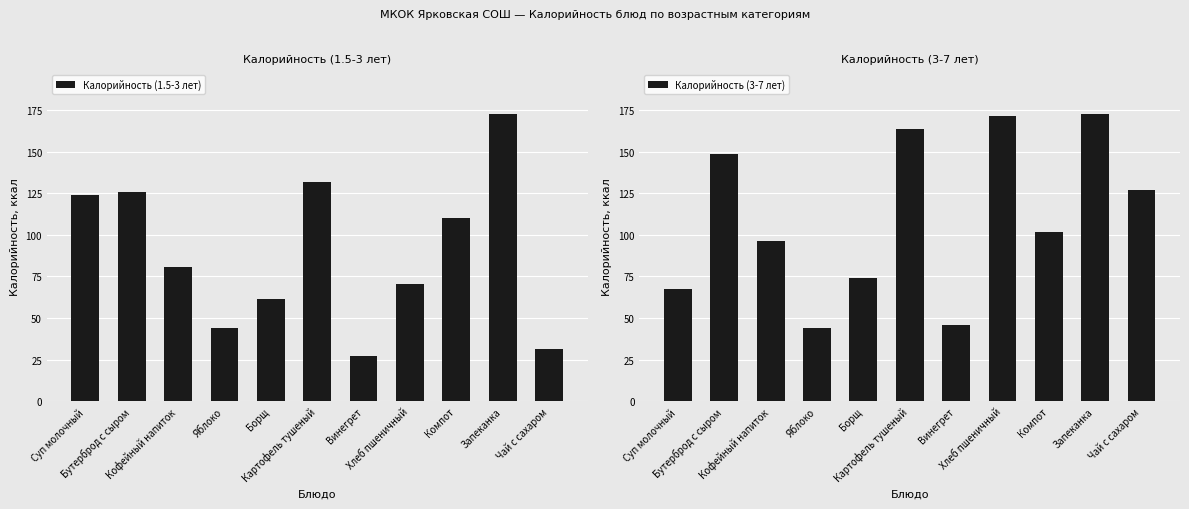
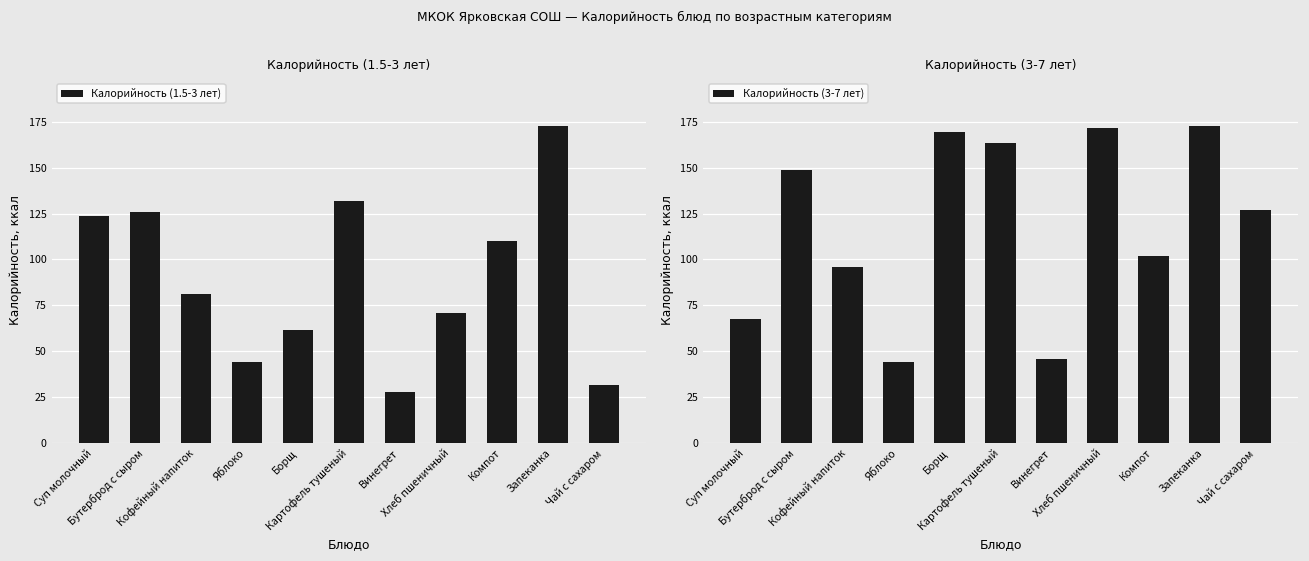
Калорийность (3-7 лет), Борщ: 74 -> 170
